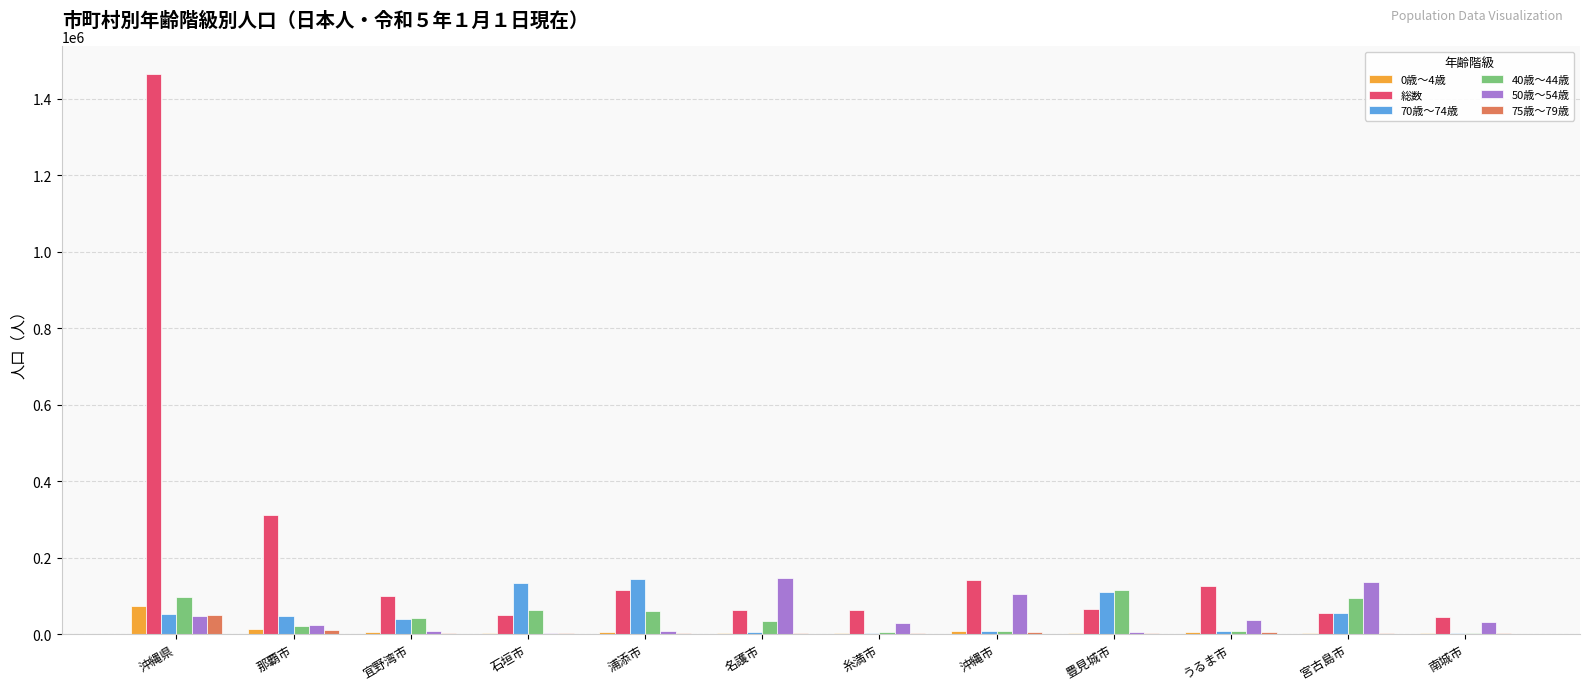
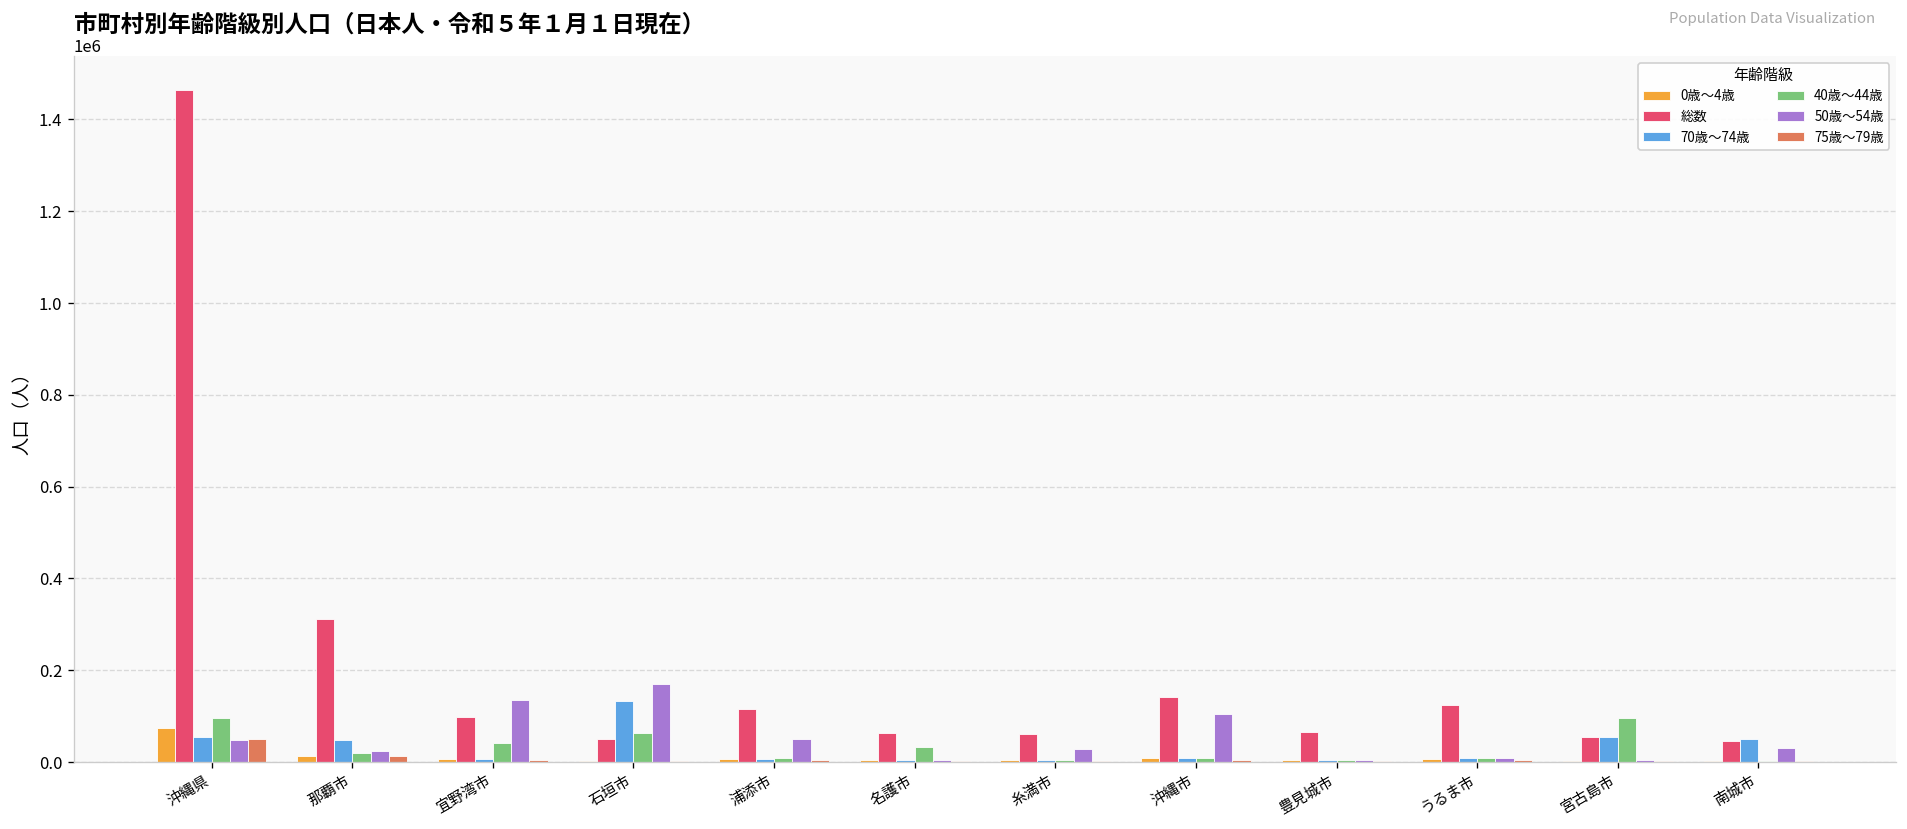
70歳～74歳, 宜野湾市: 40000 -> 10000
50歳～54歳, 宜野湾市: 10000 -> 130000
50歳～54歳, 石垣市: 0 -> 170000
70歳～74歳, 浦添市: 140000 -> 10000
40歳～44歳, 浦添市: 60000 -> 10000
50歳～54歳, 浦添市: 10000 -> 50000
50歳～54歳, 名護市: 150000 -> 0
70歳～74歳, 豊見城市: 110000 -> 0
40歳～44歳, 豊見城市: 110000 -> 0
50歳～54歳, うるま市: 40000 -> 10000
50歳～54歳, 宮古島市: 130000 -> 0
70歳～74歳, 南城市: 0 -> 50000
